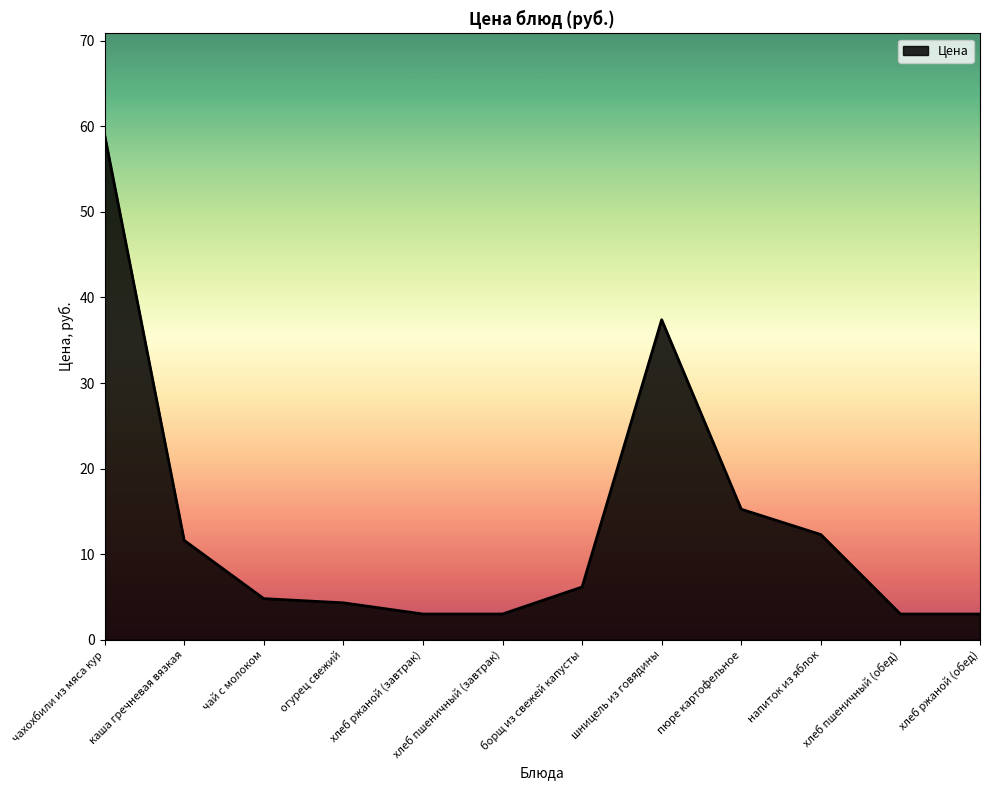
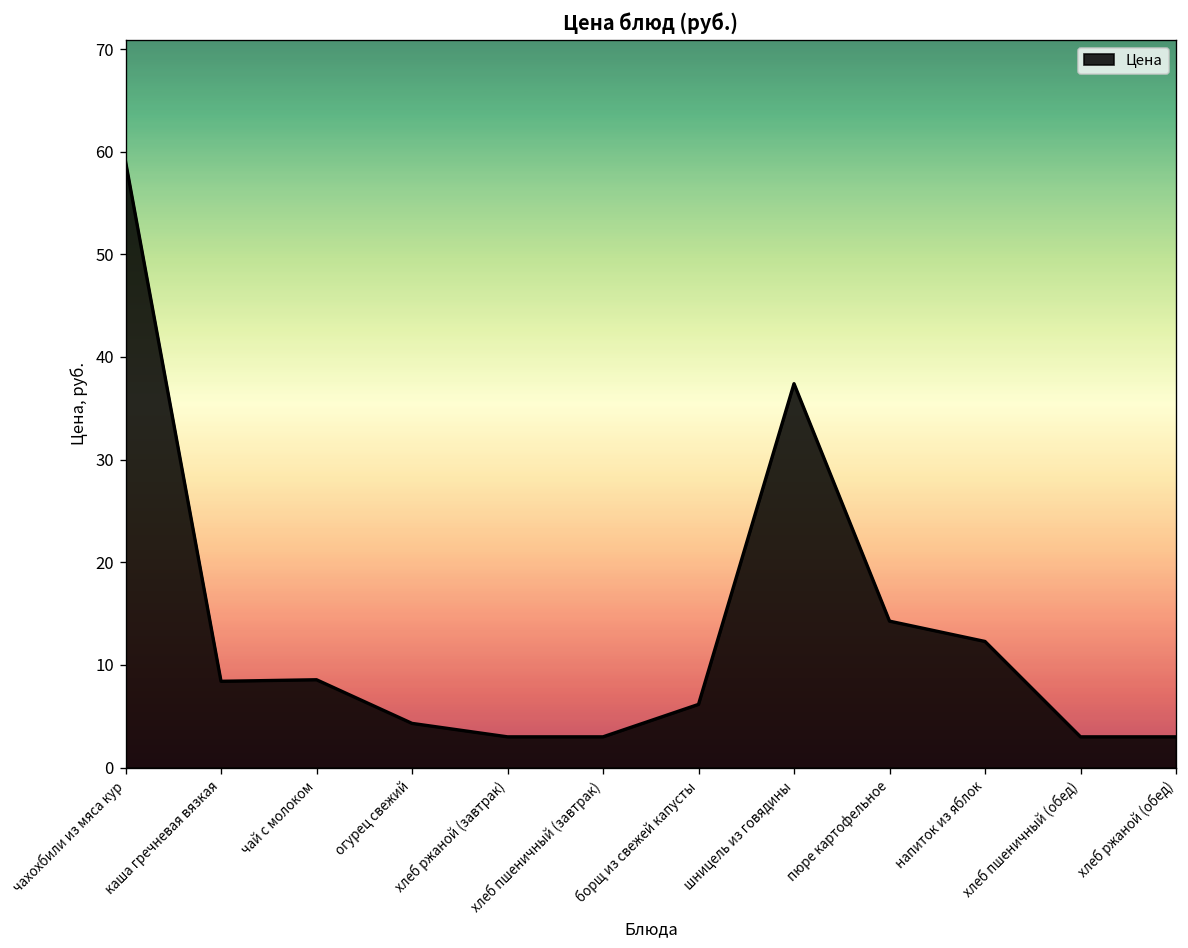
каша гречневая вязкая: 12 -> 8
чай с молоком: 5 -> 9
пюре картофельное: 15 -> 14
